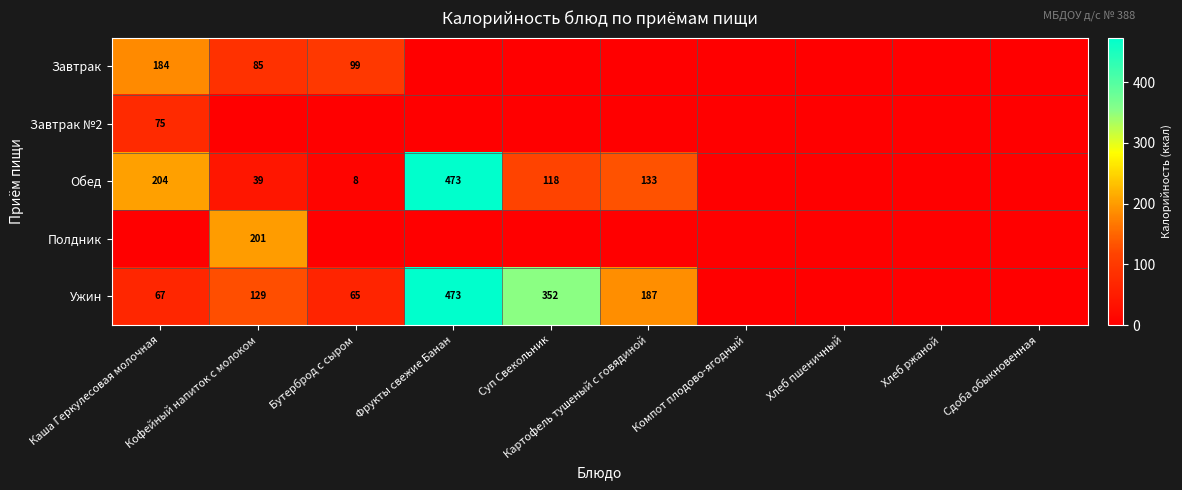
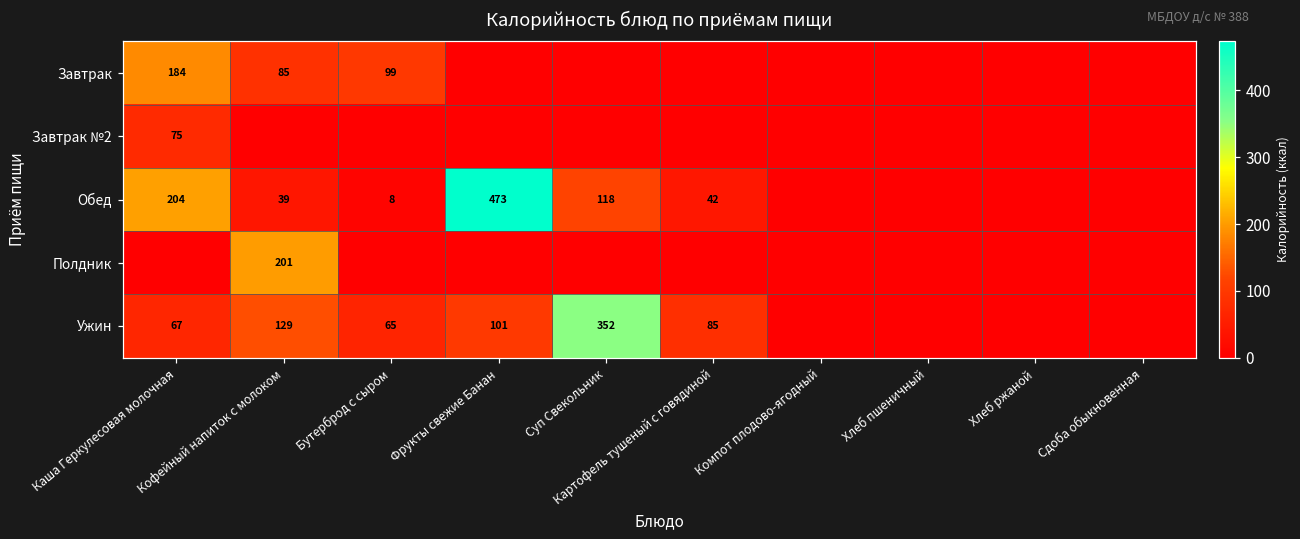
Обед, Картофель тушеный с говядиной: 133 -> 42
Ужин, Фрукты свежие Банан: 473 -> 101
Ужин, Картофель тушеный с говядиной: 187 -> 85
